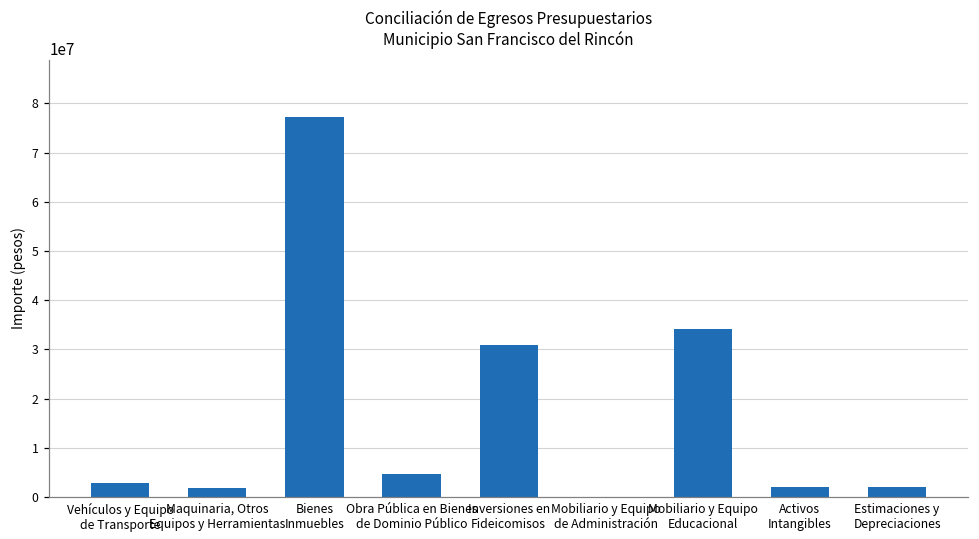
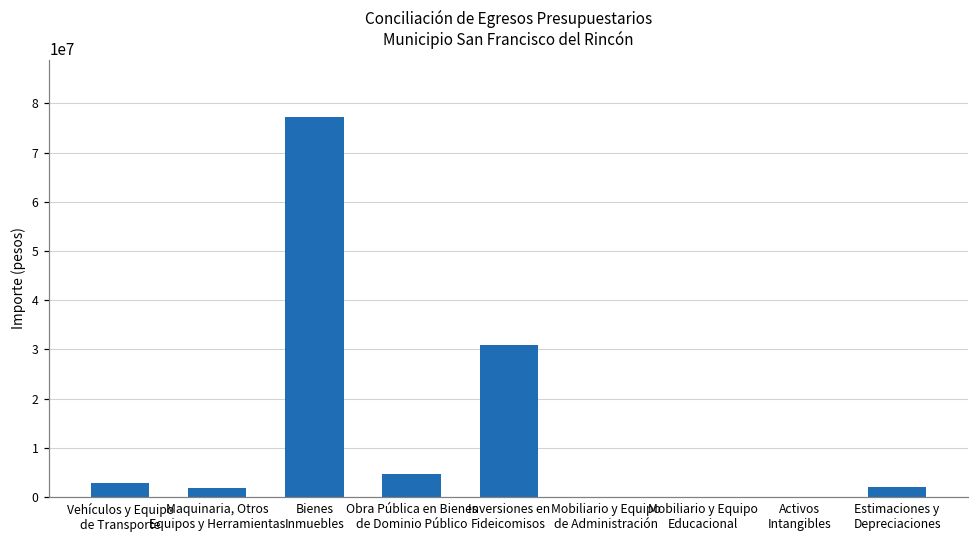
Mobiliario y Equipo Educacional: 34000000 -> 0
Activos Intangibles: 2000000 -> 0
